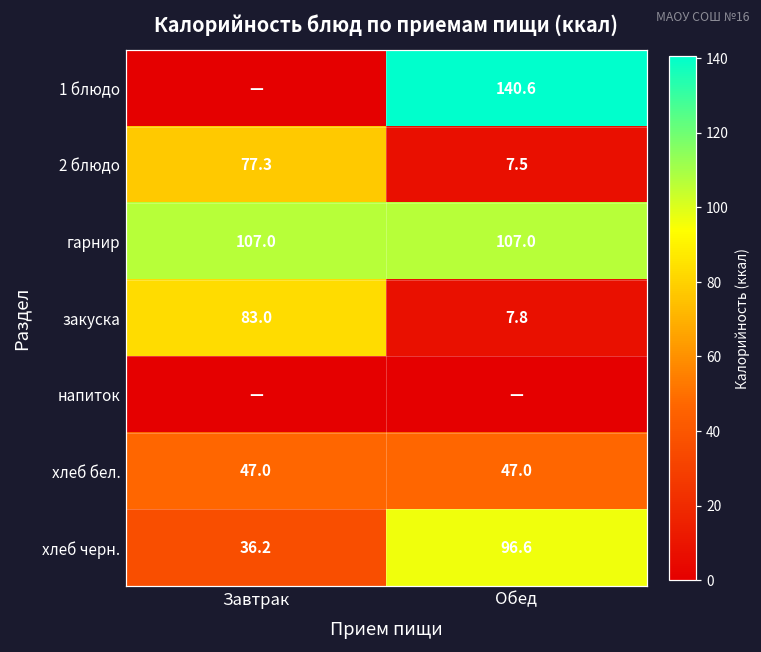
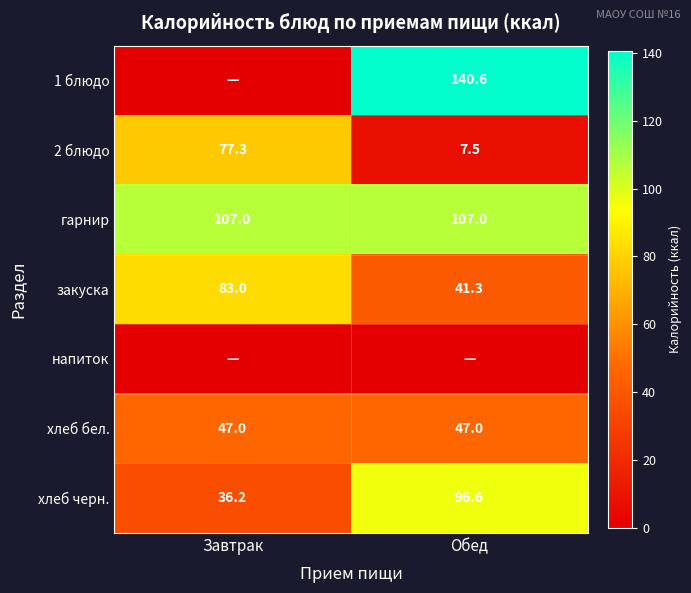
закуска, Обед: 7.8 -> 41.3
